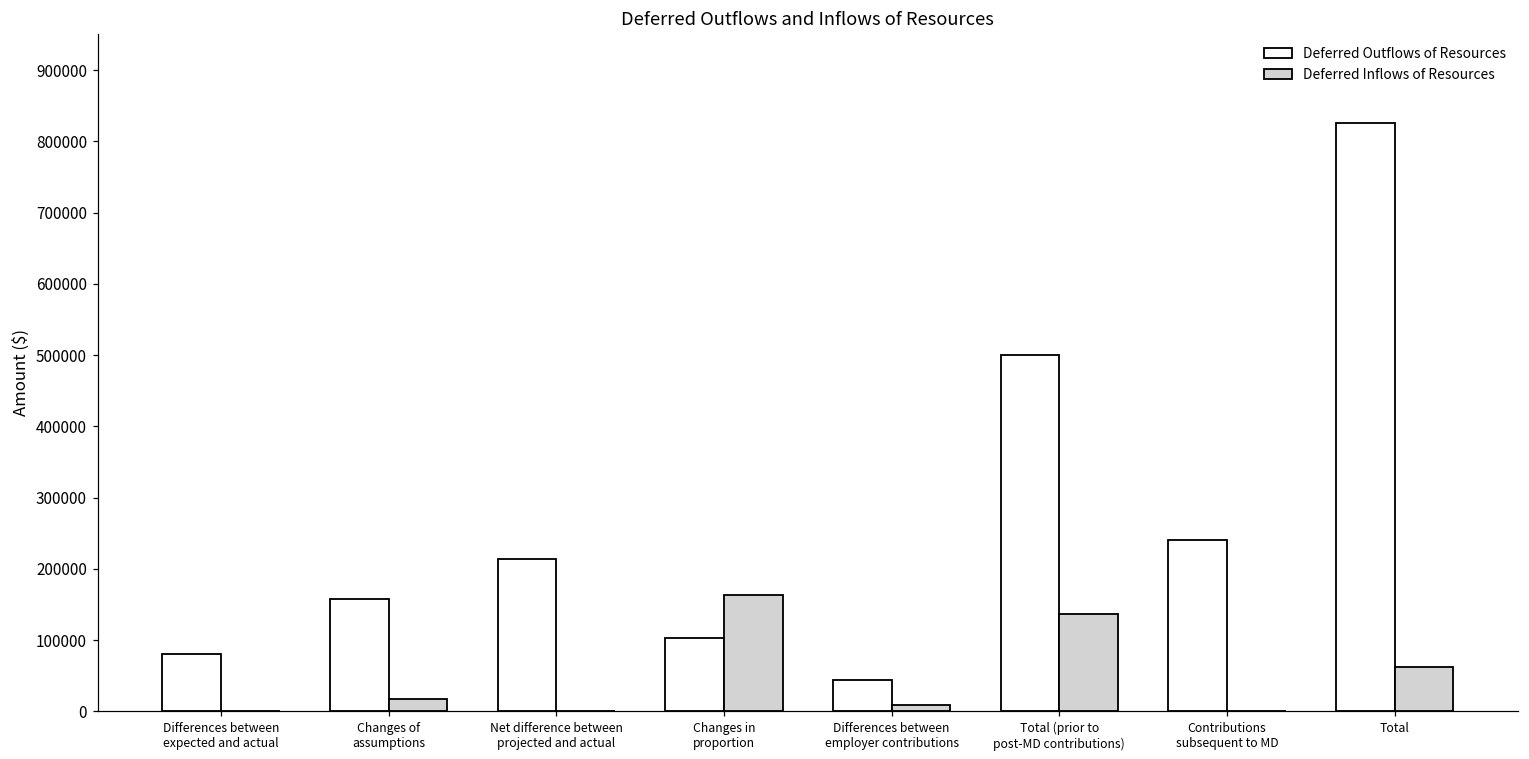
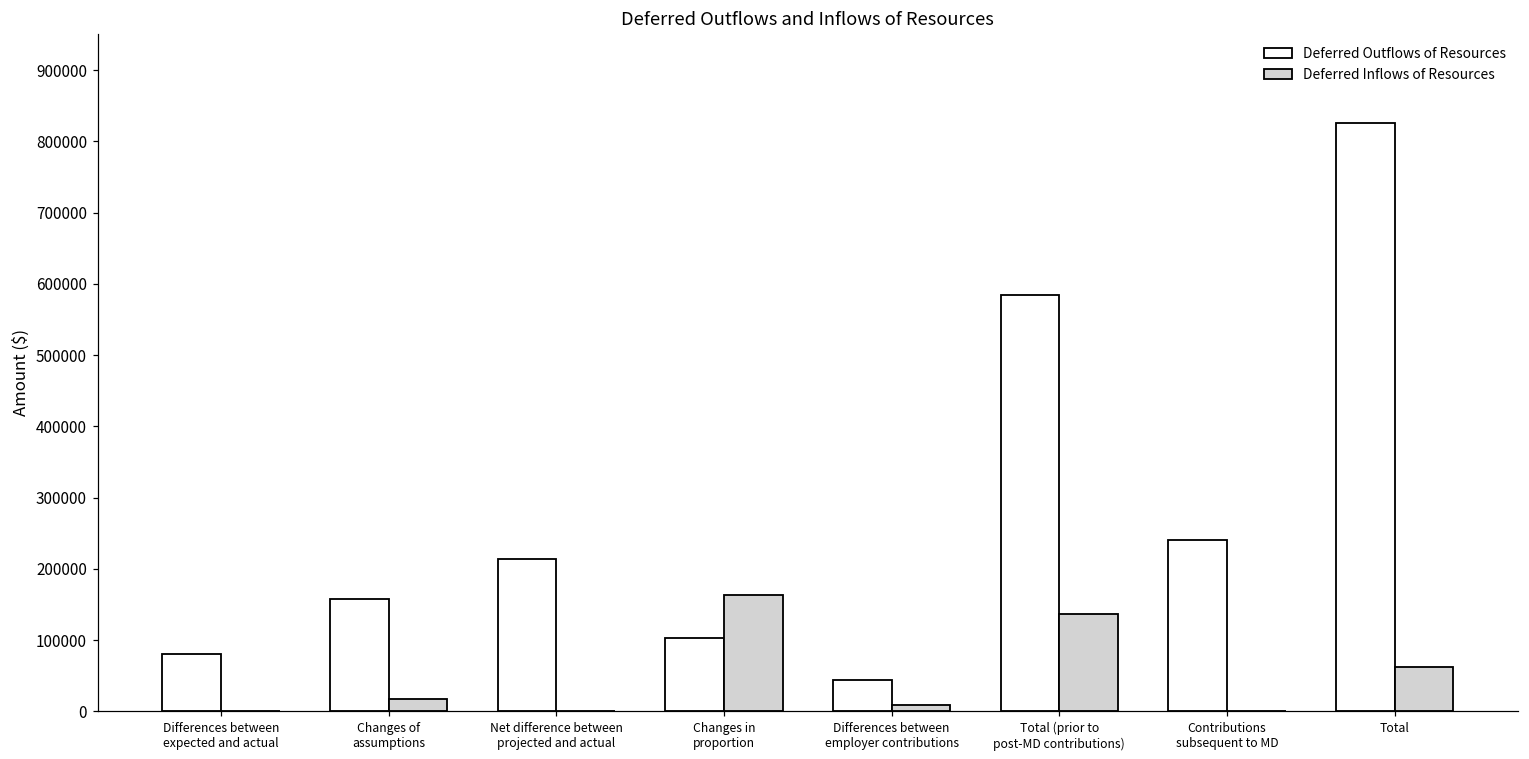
Deferred Outflows of Resources, Total (prior to post-MD contributions): 500000 -> 580000
